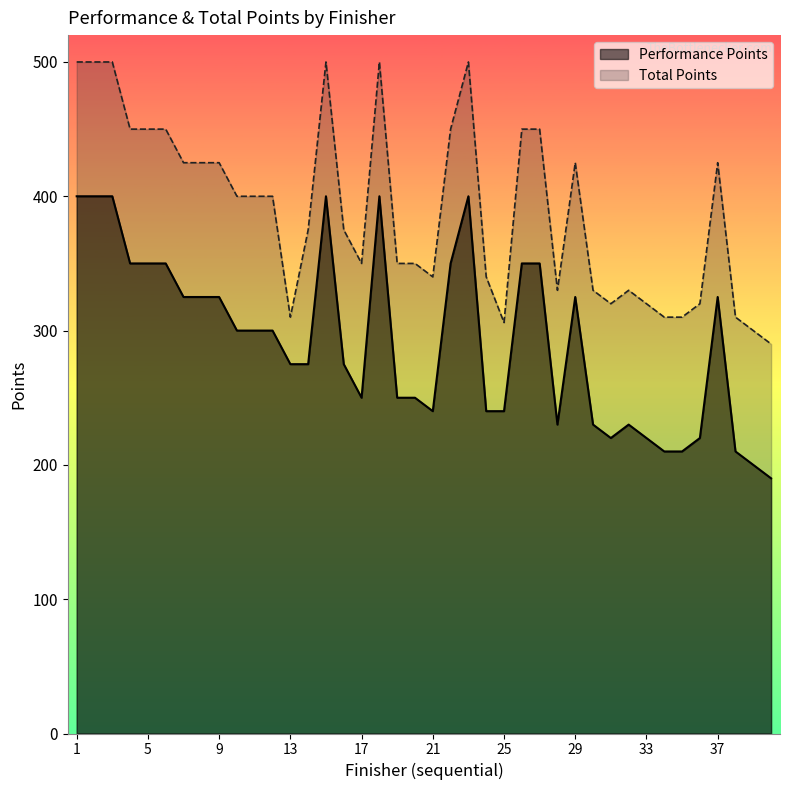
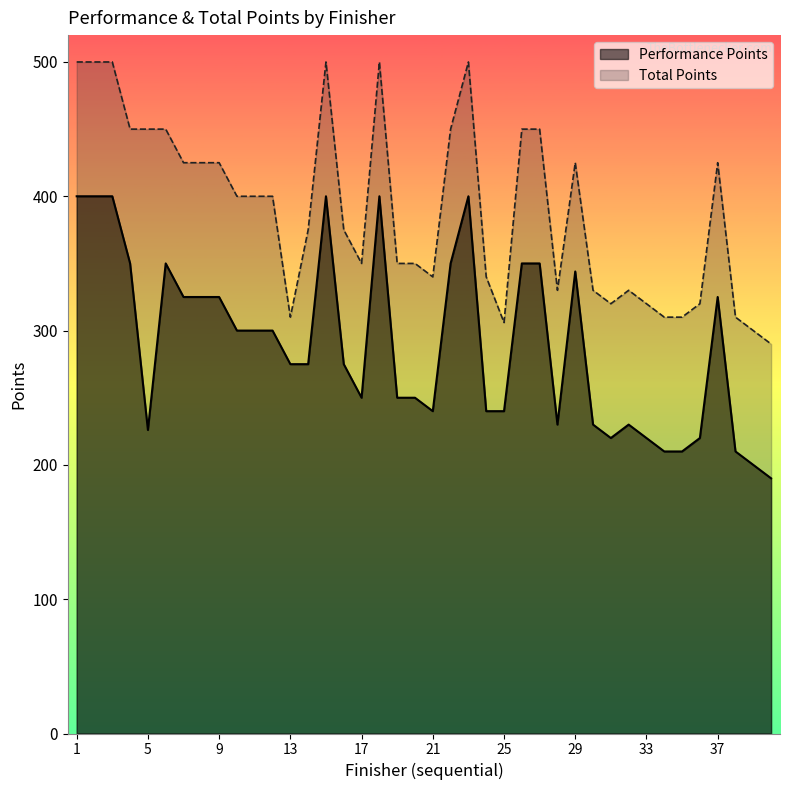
Performance Points, 5: 350 -> 226
Performance Points, 29: 325 -> 344
